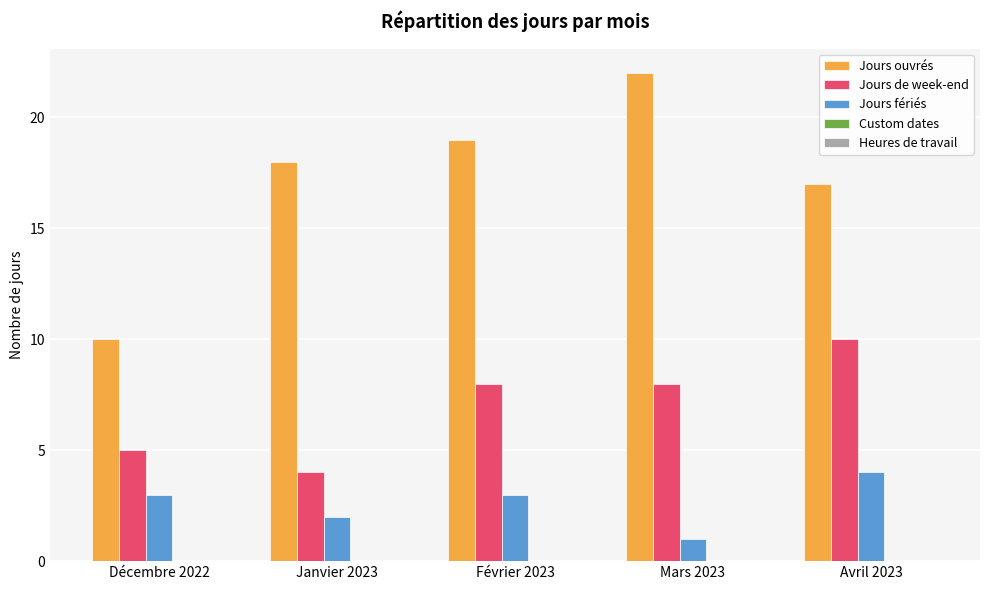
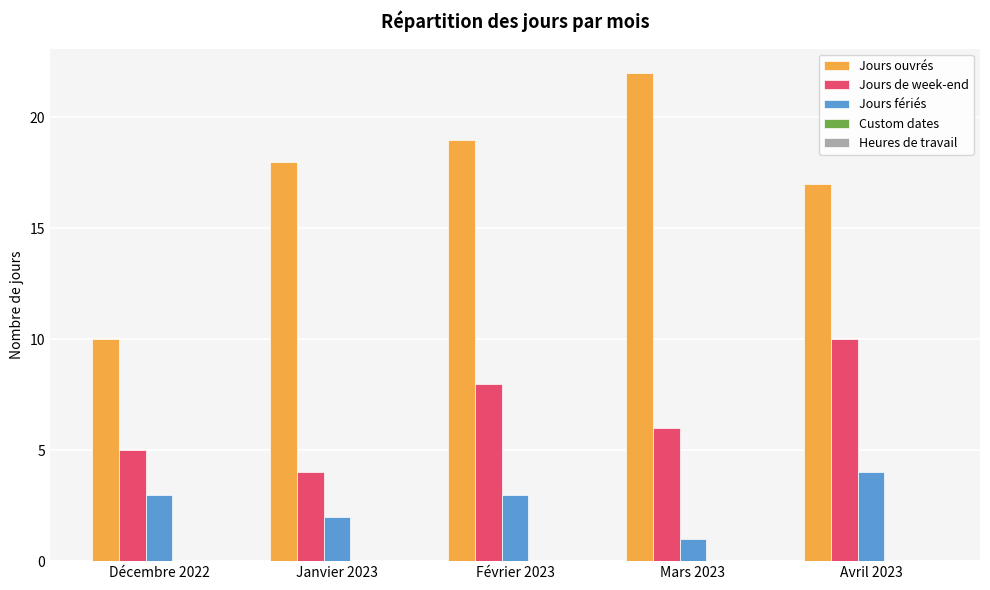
Jours de week-end, Mars 2023: 8 -> 6
